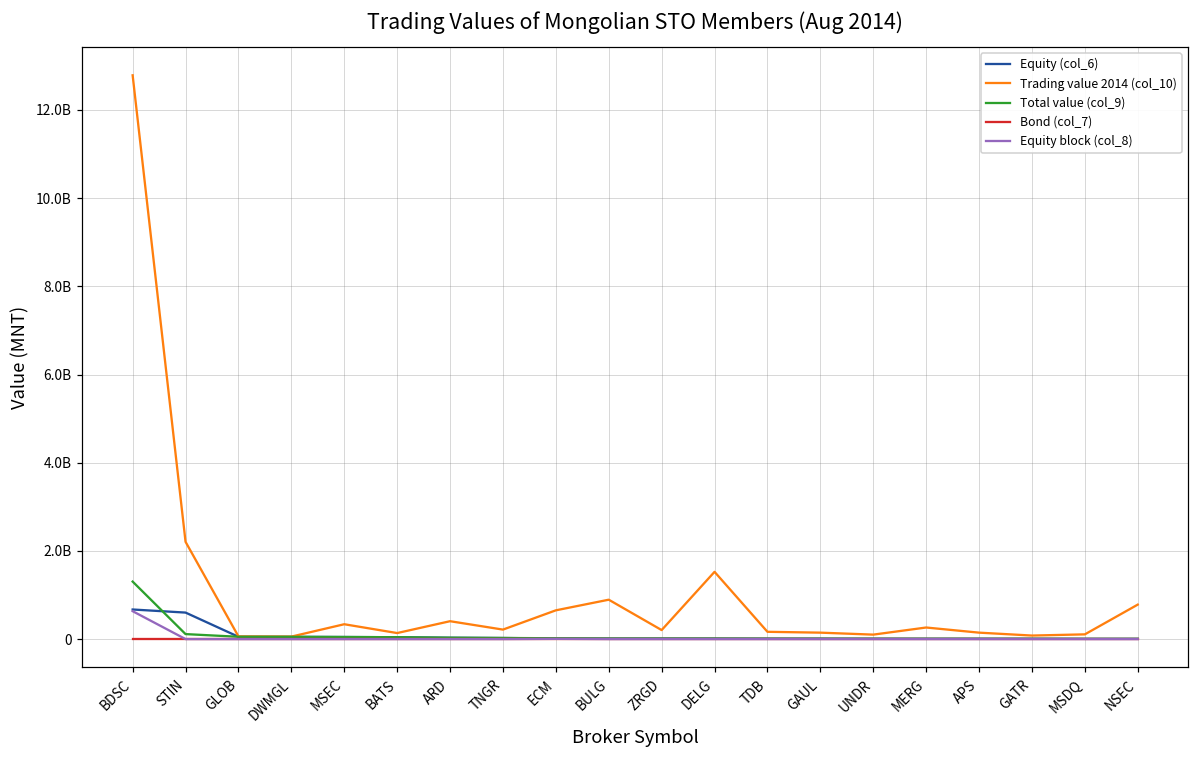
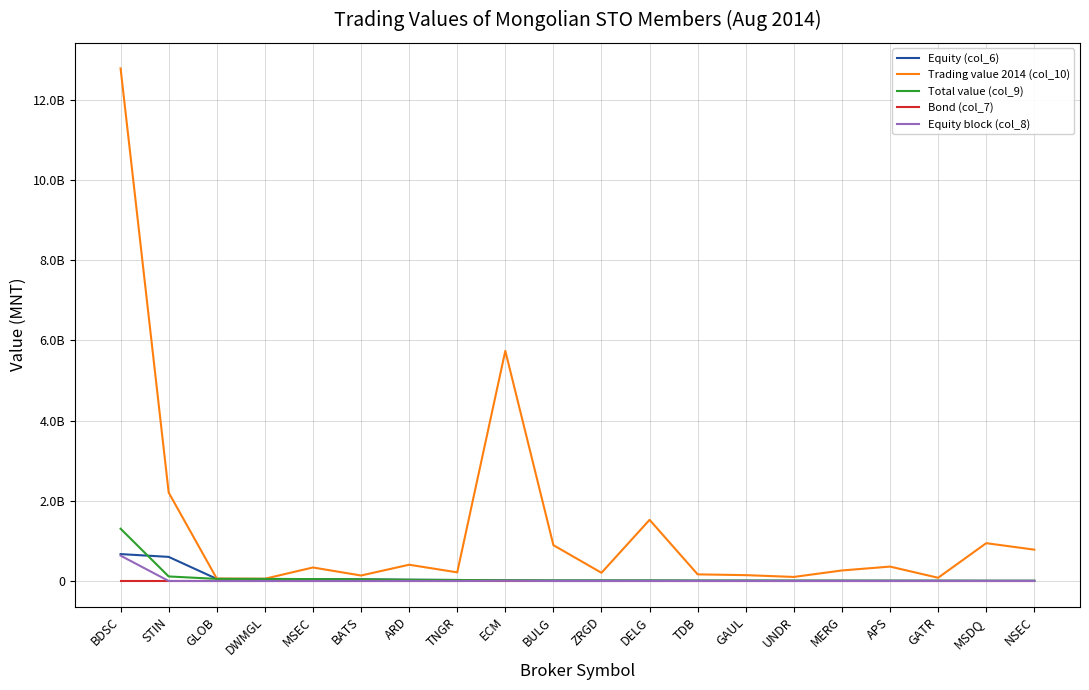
Trading value 2014 (col_10), ECM: 700000000 -> 5700000000
Trading value 2014 (col_10), APS: 100000000 -> 400000000
Trading value 2014 (col_10), MSDQ: 100000000 -> 900000000
